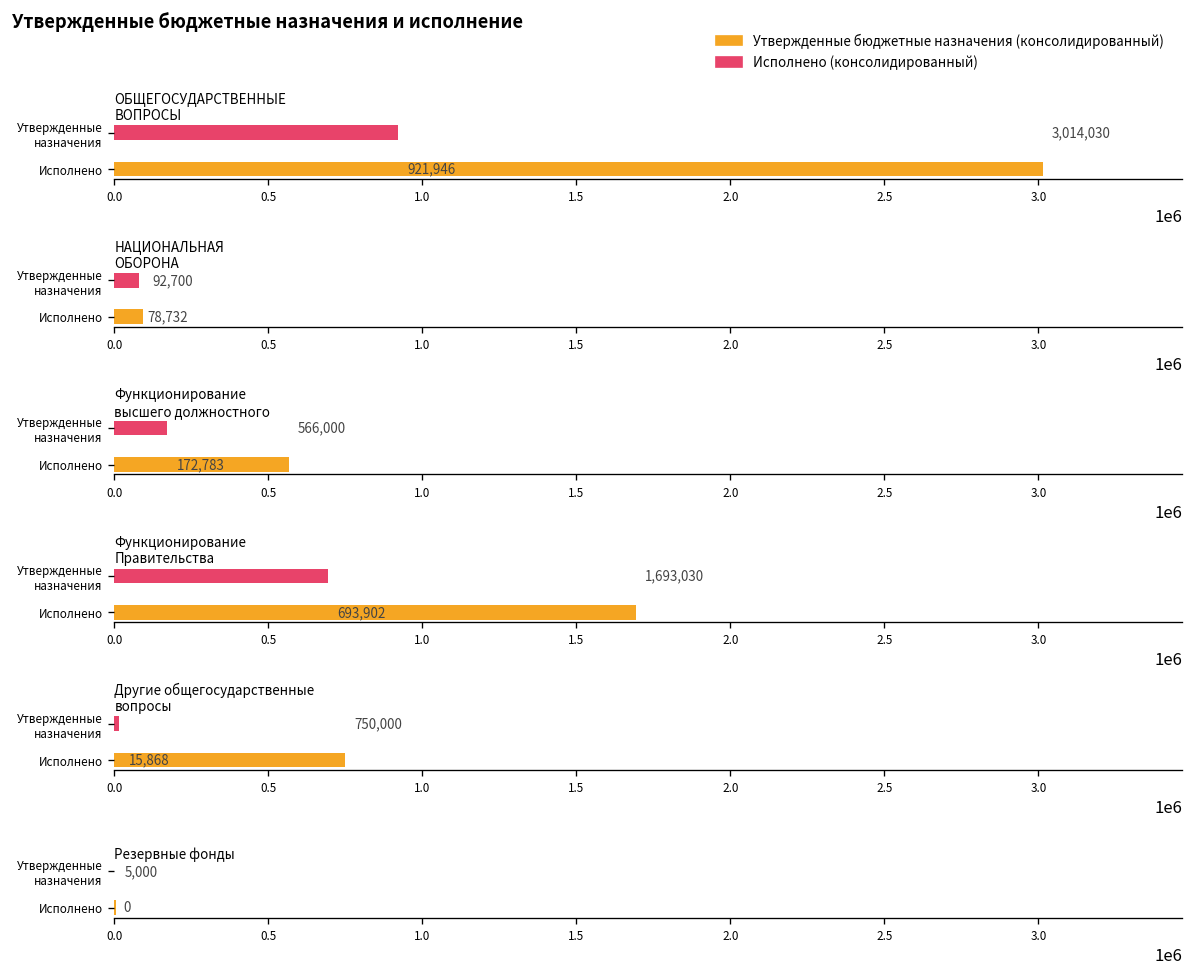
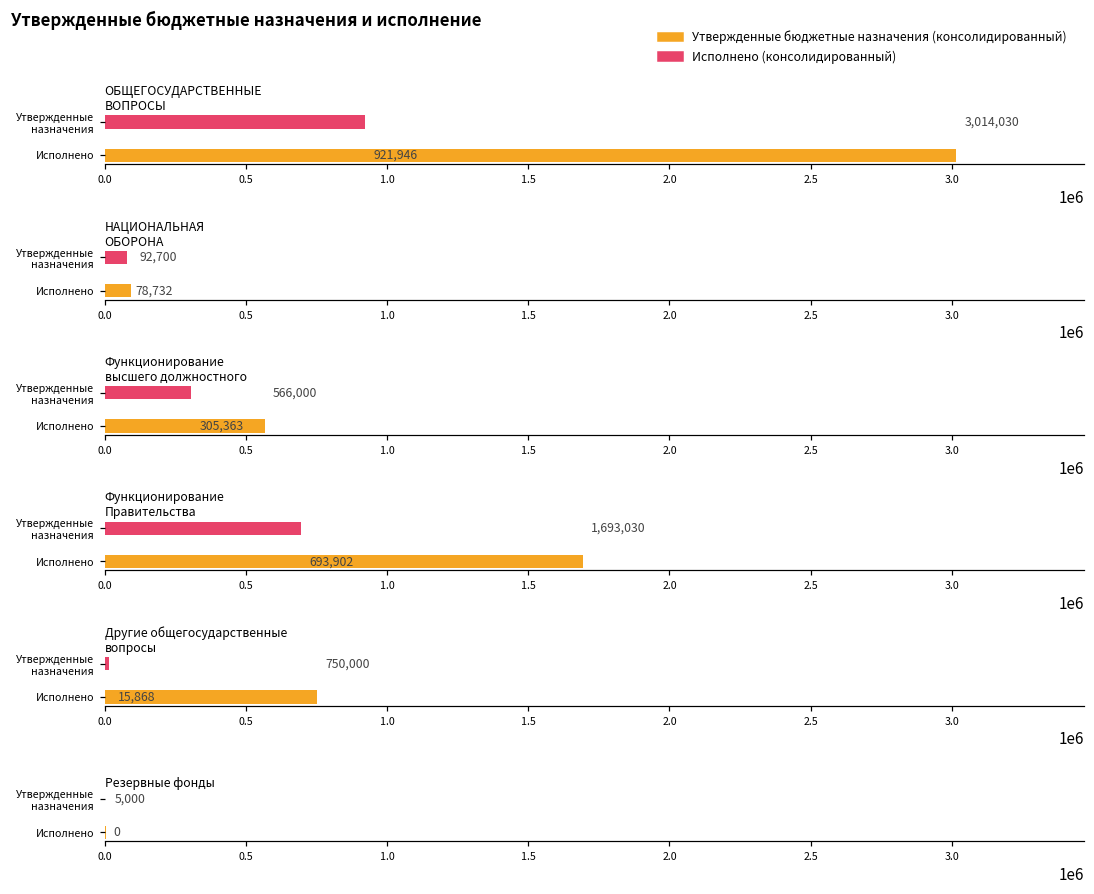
Функционирование высшего должностного, Утвержденные назначения: 172,783 -> 305,363
